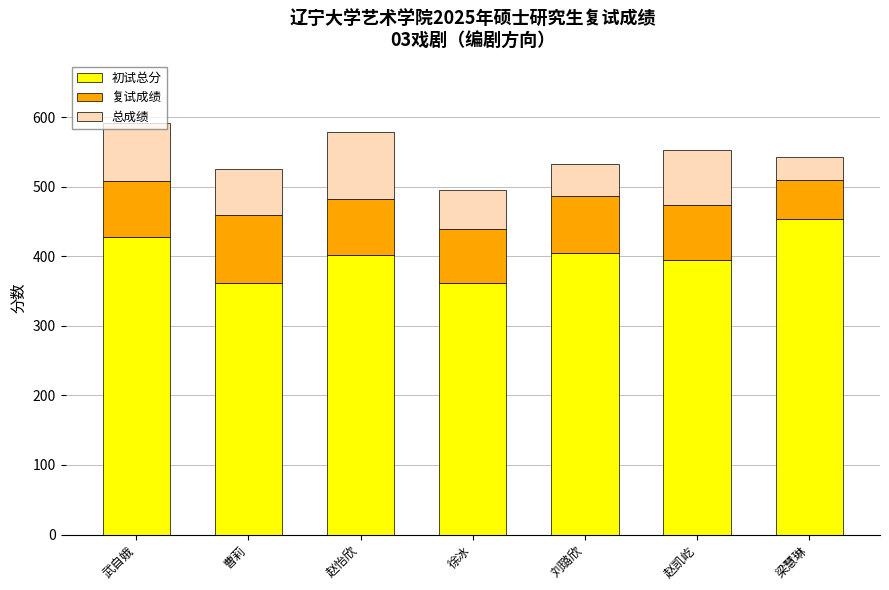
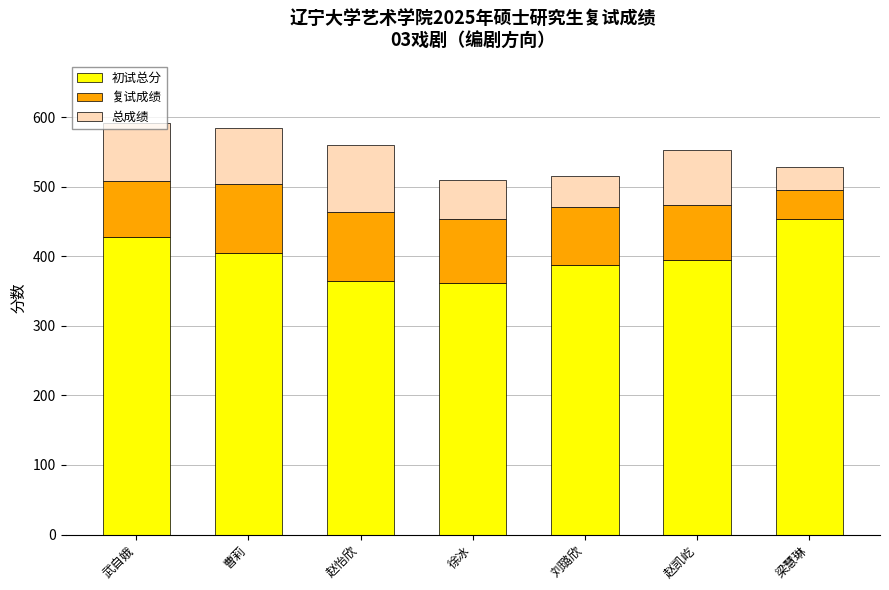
初试总分, 曹莉: 360 -> 410
总成绩, 曹莉: 70 -> 80
初试总分, 赵怡欣: 400 -> 370
复试成绩, 赵怡欣: 80 -> 100
复试成绩, 徐冰: 80 -> 90
初试总分, 刘璐欣: 400 -> 390
复试成绩, 梁慧琳: 60 -> 40
